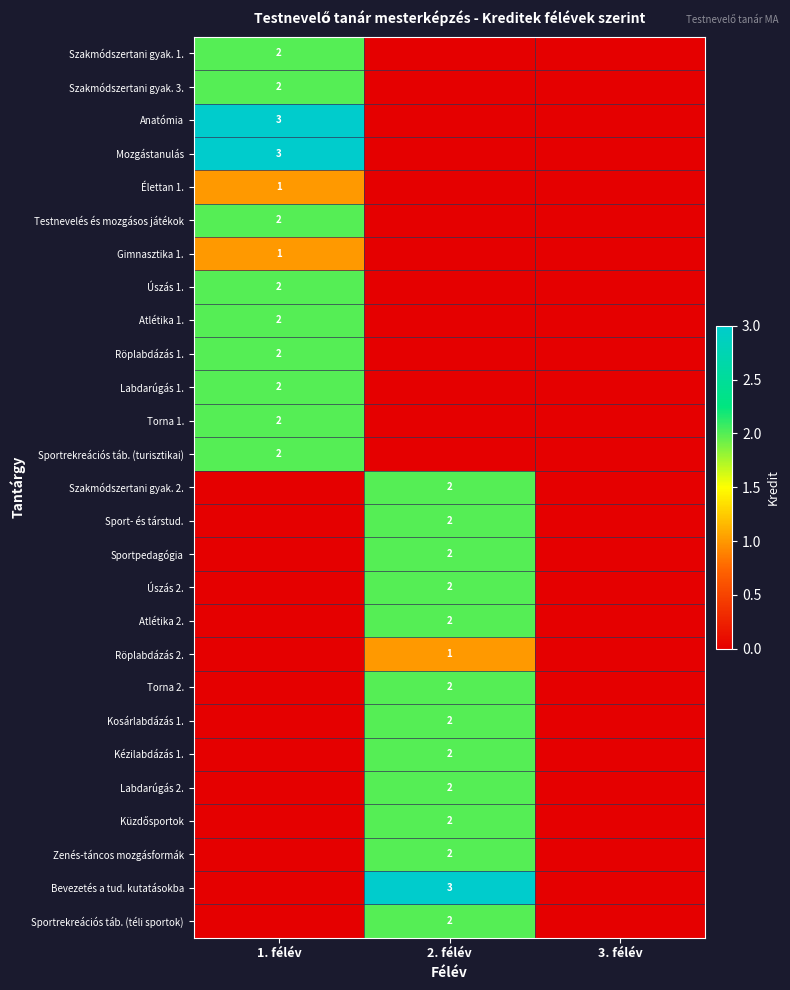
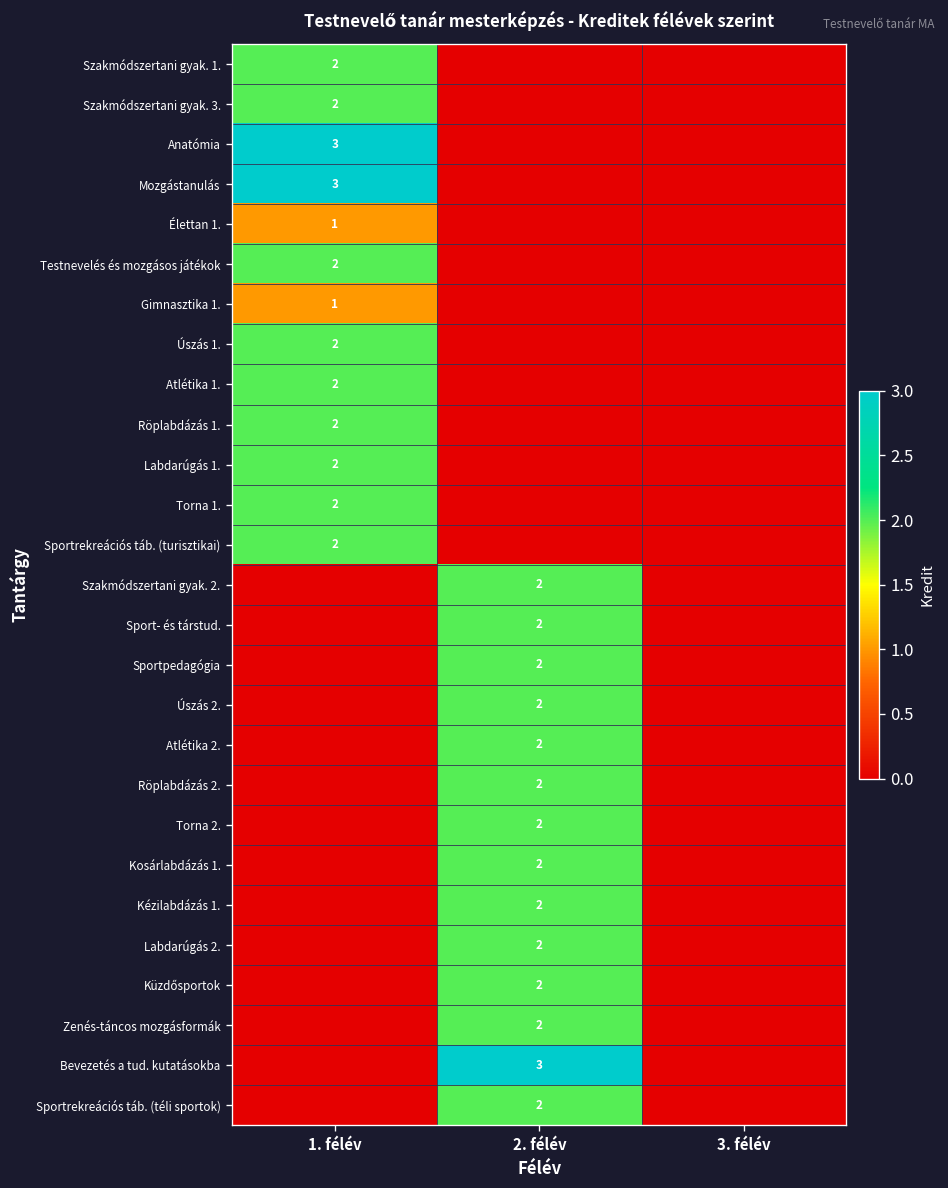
Röplabdázás 2., 2. félév: 1 -> 2
